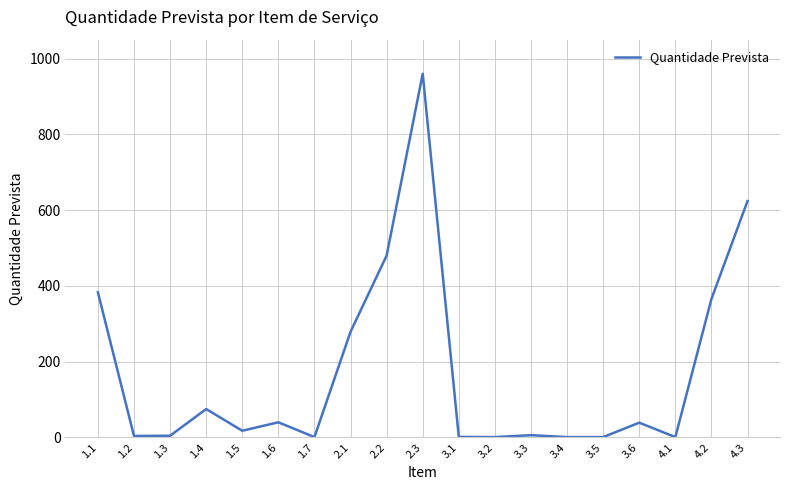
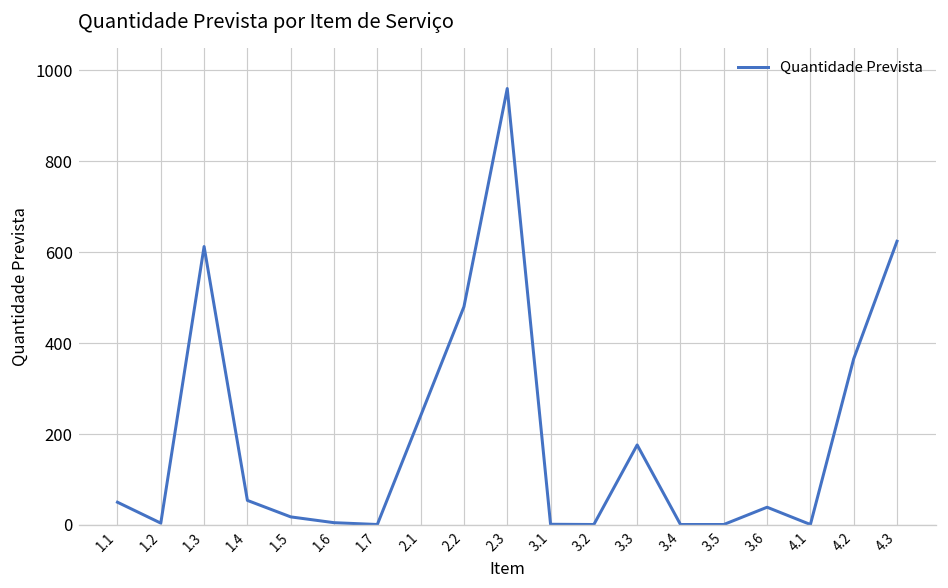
1.1: 380 -> 50
1.3: 0 -> 610
1.4: 80 -> 50
1.6: 40 -> 10
2.1: 280 -> 240
3.3: 10 -> 180
